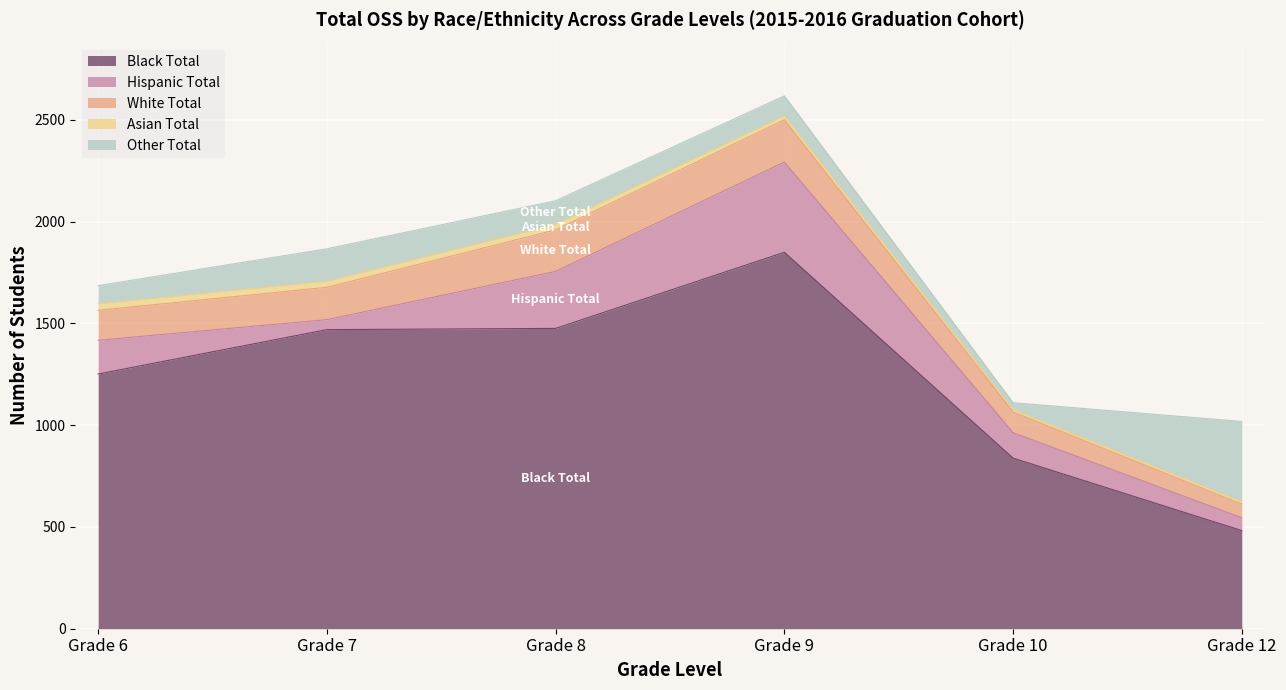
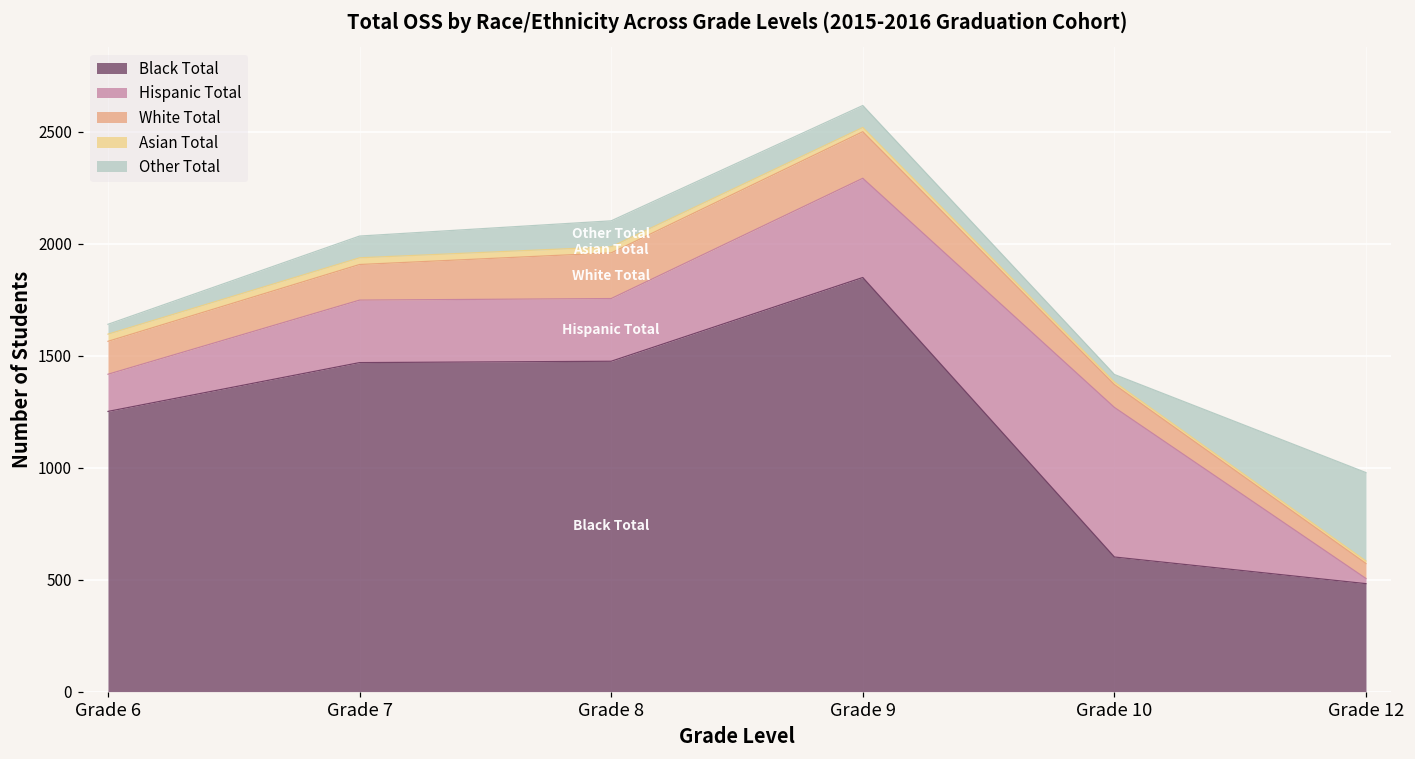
Other Total, Grade 6: 90 -> 40
Hispanic Total, Grade 7: 50 -> 280
Other Total, Grade 7: 160 -> 100
Black Total, Grade 10: 840 -> 600
Hispanic Total, Grade 10: 130 -> 670
Hispanic Total, Grade 12: 60 -> 20
